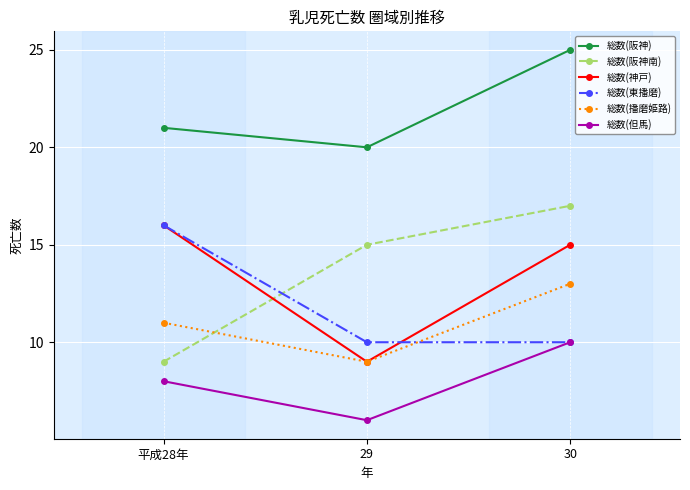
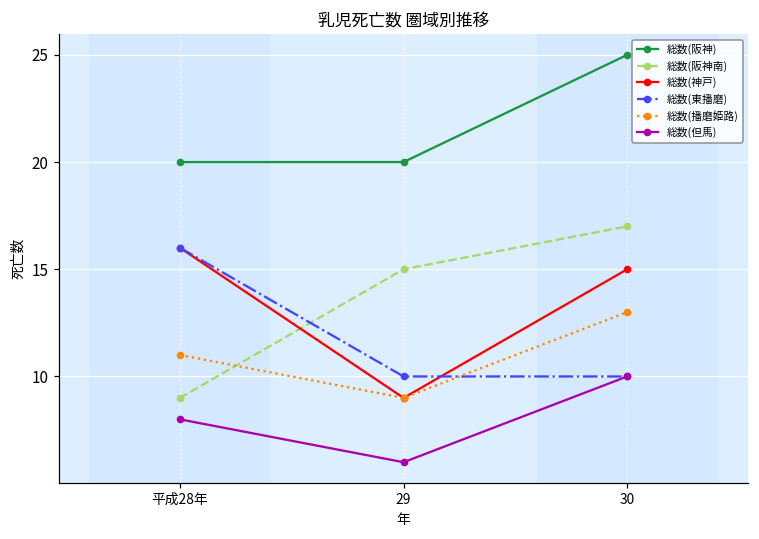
総数(阪神), 平成28年: 21 -> 20
